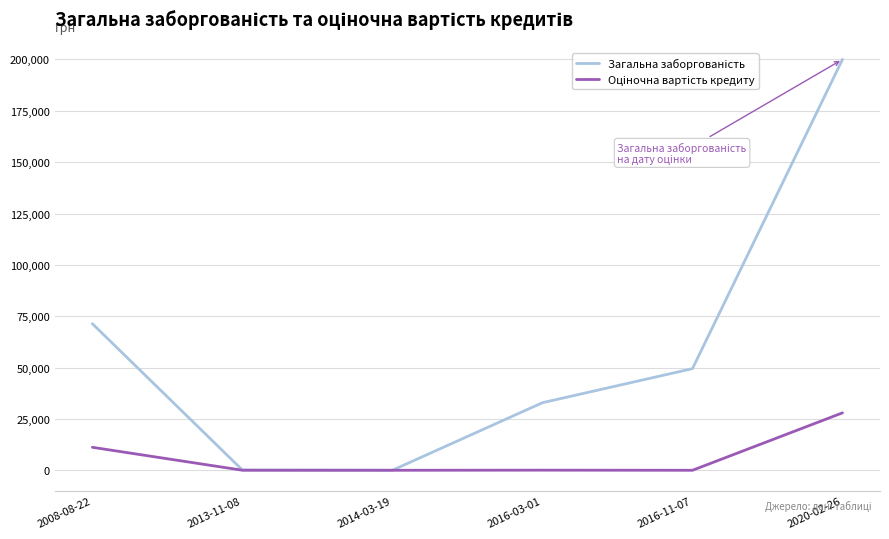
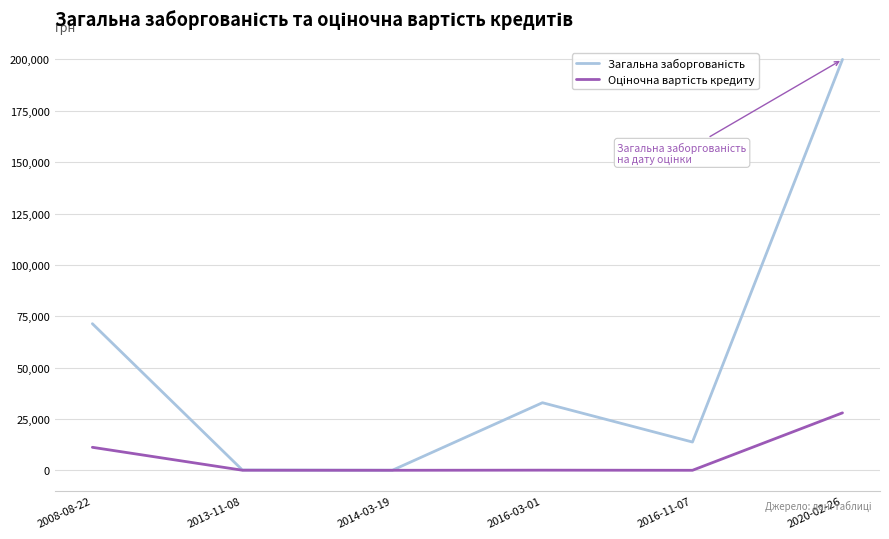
Загальна заборгованість, 2016-11-07: 50,000 -> 14,000
